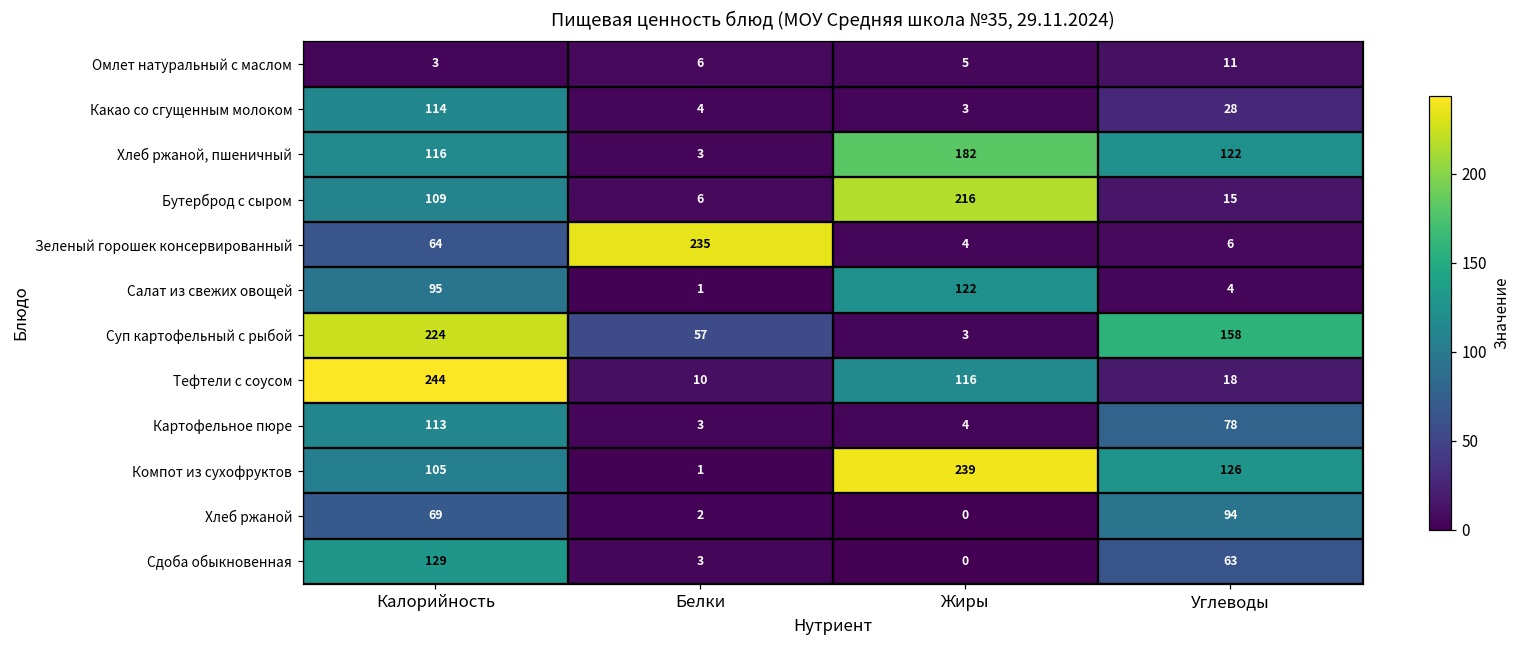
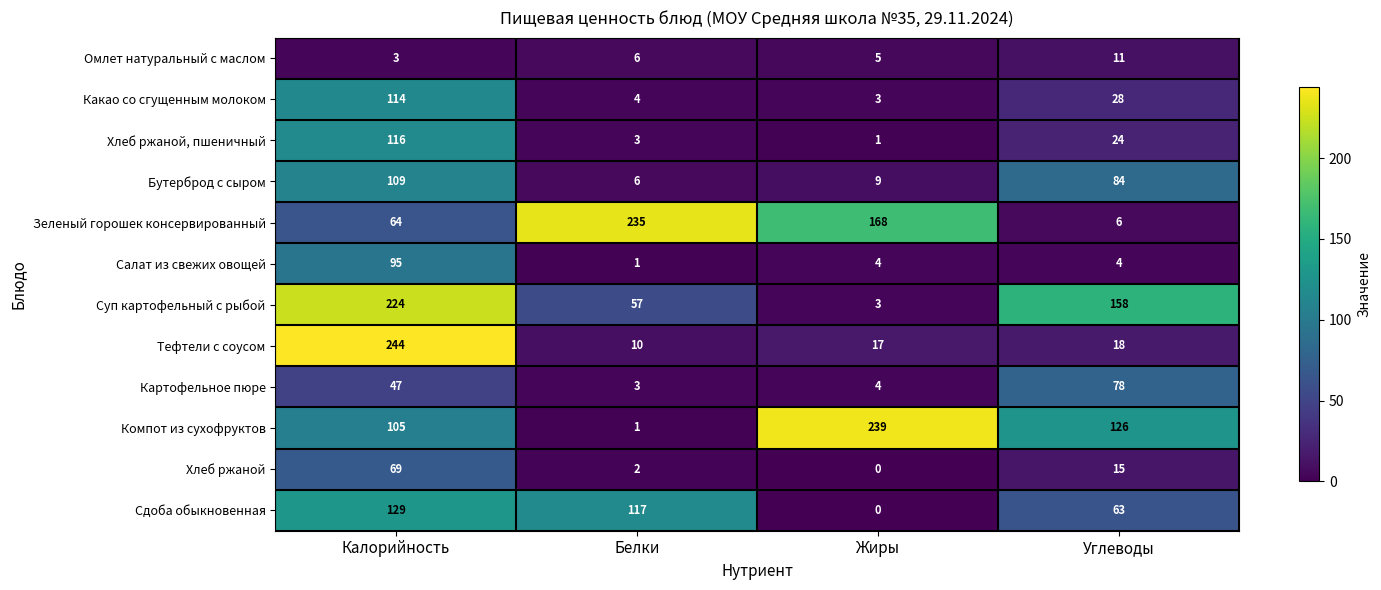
Хлеб ржаной, пшеничный, Жиры: 182 -> 1
Хлеб ржаной, пшеничный, Углеводы: 122 -> 24
Бутерброд с сыром, Жиры: 216 -> 9
Бутерброд с сыром, Углеводы: 15 -> 84
Зеленый горошек консервированный, Жиры: 4 -> 168
Салат из свежих овощей, Жиры: 122 -> 4
Тефтели с соусом, Жиры: 116 -> 17
Картофельное пюре, Калорийность: 113 -> 47
Хлеб ржаной, Углеводы: 94 -> 15
Сдоба обыкновенная, Белки: 3 -> 117
